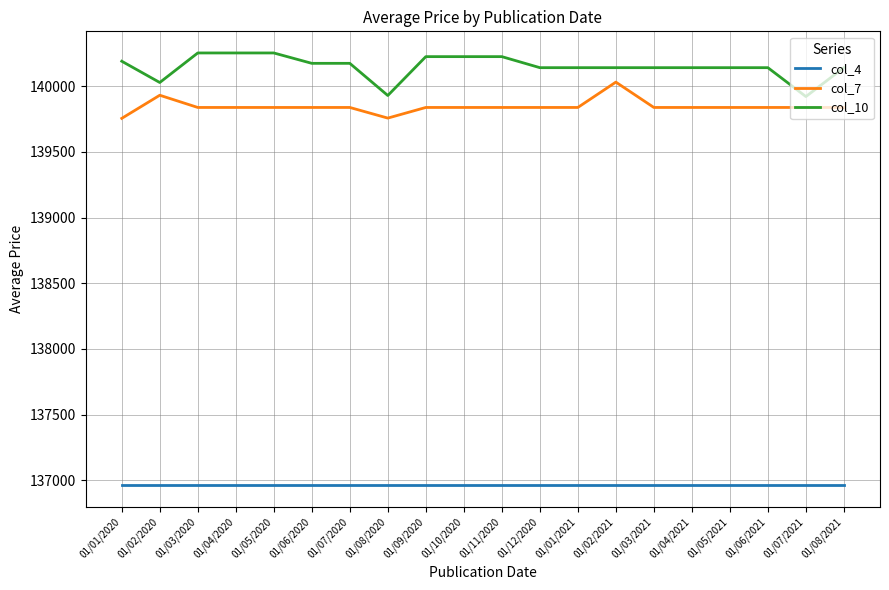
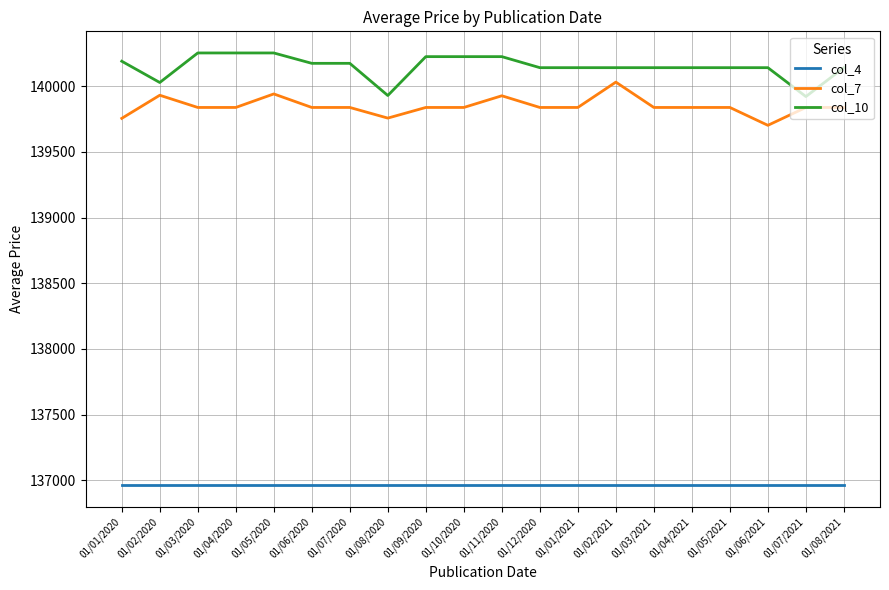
col_7, 01/05/2020: 139840 -> 139940
col_7, 01/11/2020: 139840 -> 139930
col_7, 01/06/2021: 139840 -> 139700
